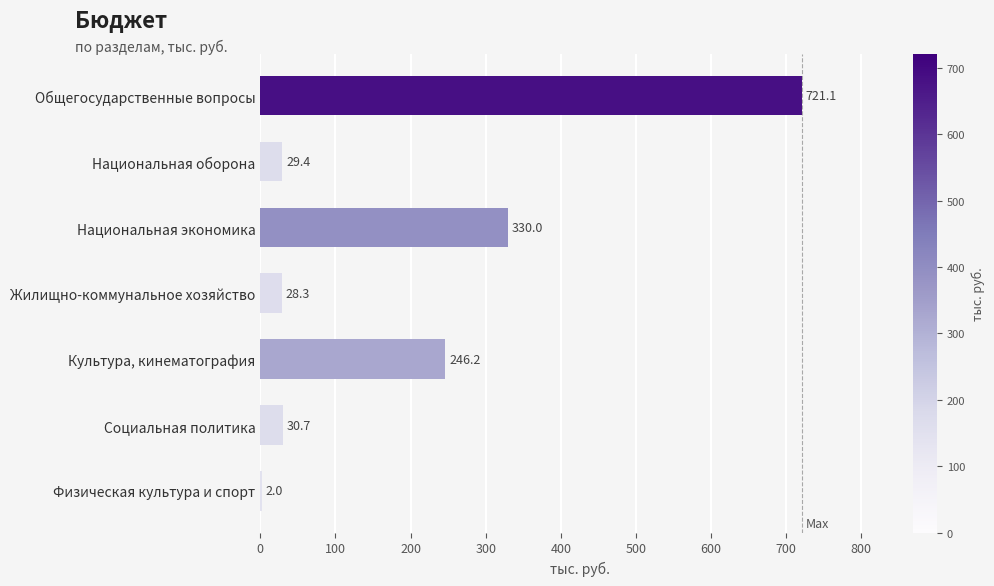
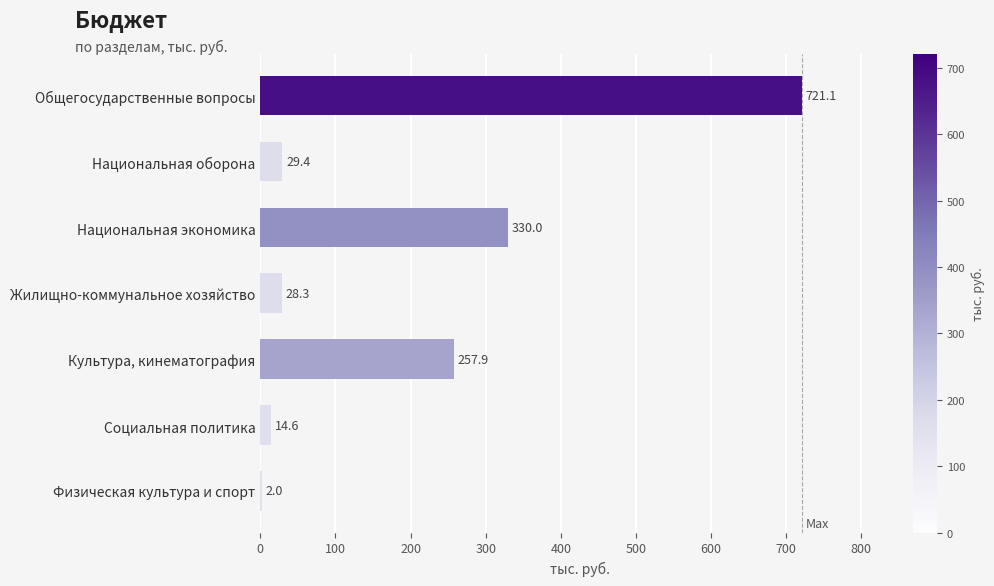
Культура, кинематография: 246.2 -> 257.9
Социальная политика: 30.7 -> 14.6
